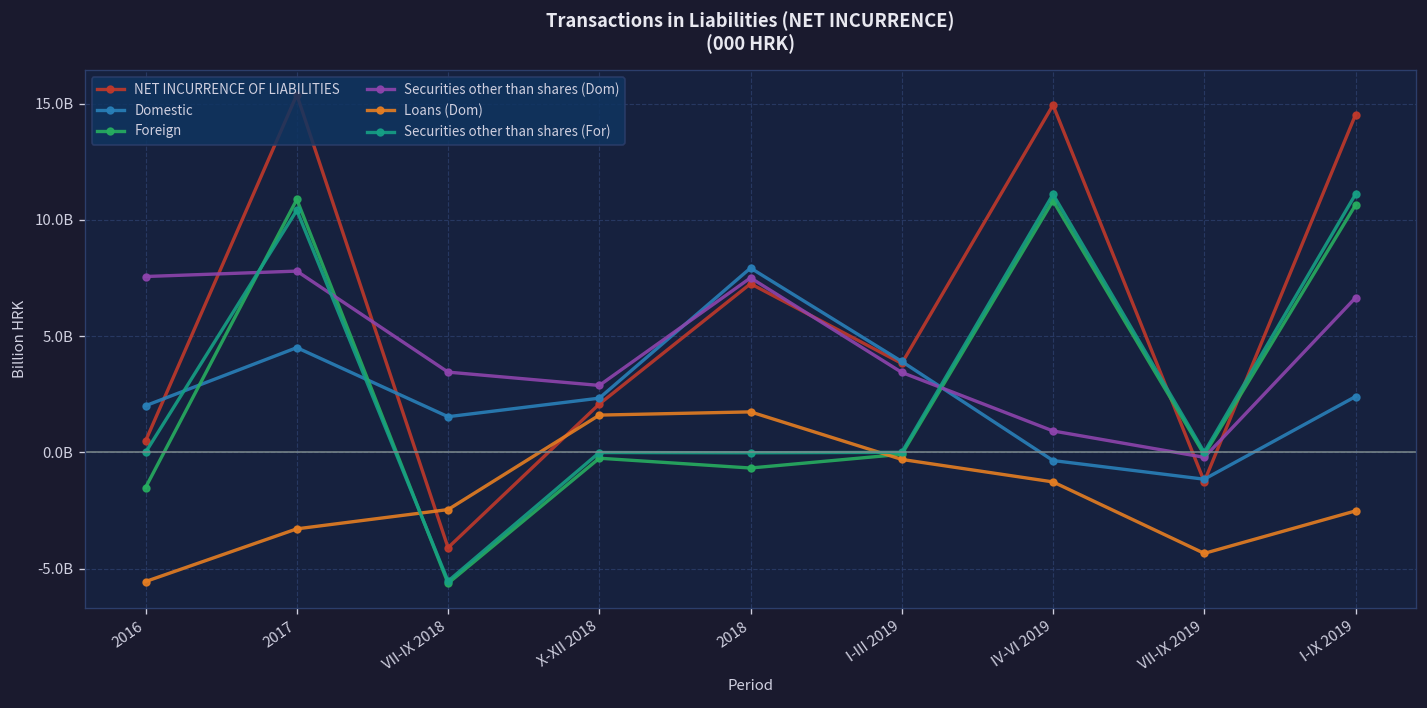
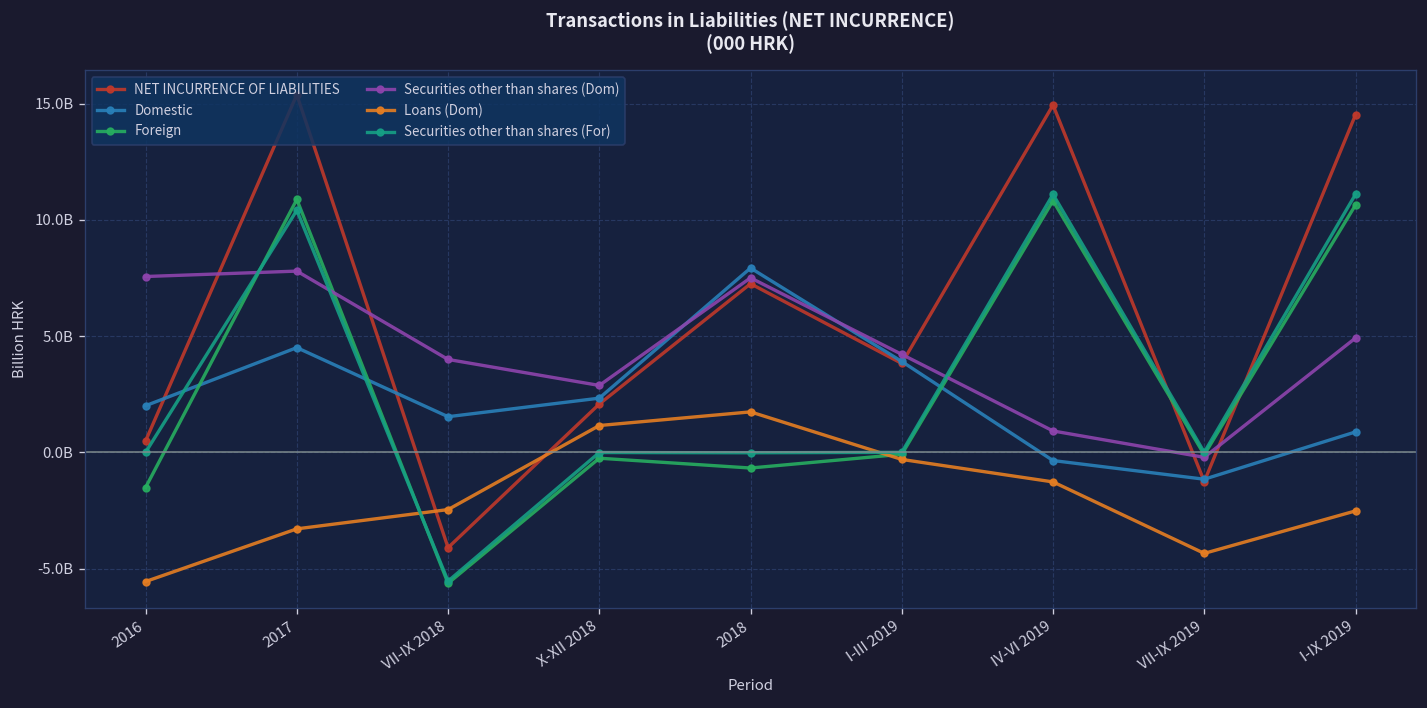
Securities other than shares (Dom), VII-IX 2018: 3500000000 -> 4000000000
Loans (Dom), X-XII 2018: 1600000000 -> 1200000000
Securities other than shares (Dom), I-III 2019: 3400000000 -> 4200000000
Domestic, I-IX 2019: 2400000000 -> 900000000
Securities other than shares (Dom), I-IX 2019: 6600000000 -> 4900000000
